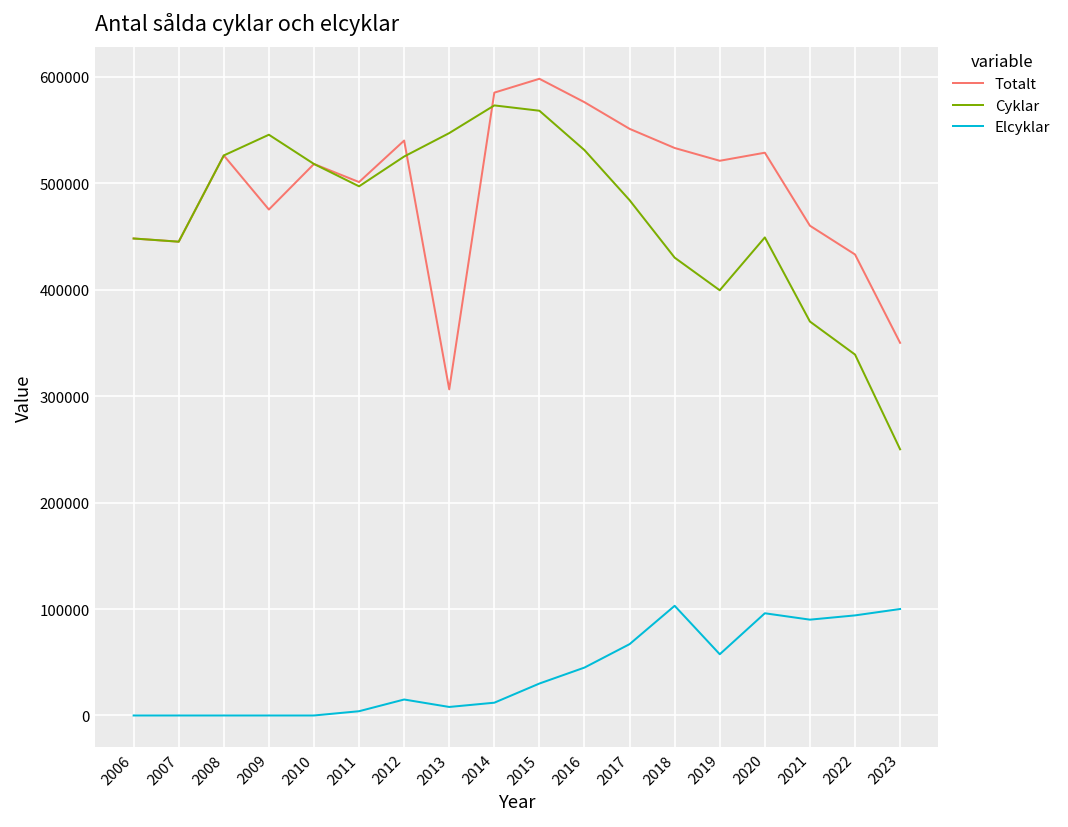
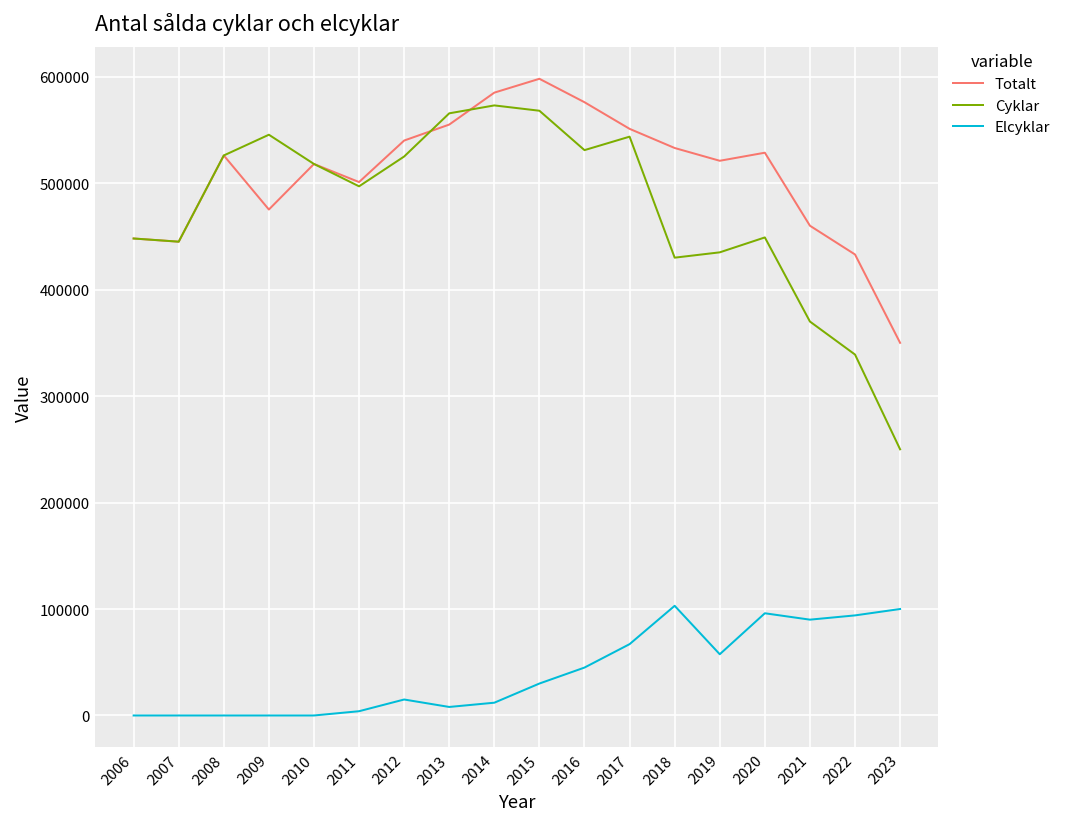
Totalt, 2013: 310000 -> 560000
Cyklar, 2013: 550000 -> 570000
Cyklar, 2017: 480000 -> 540000
Cyklar, 2019: 400000 -> 440000
